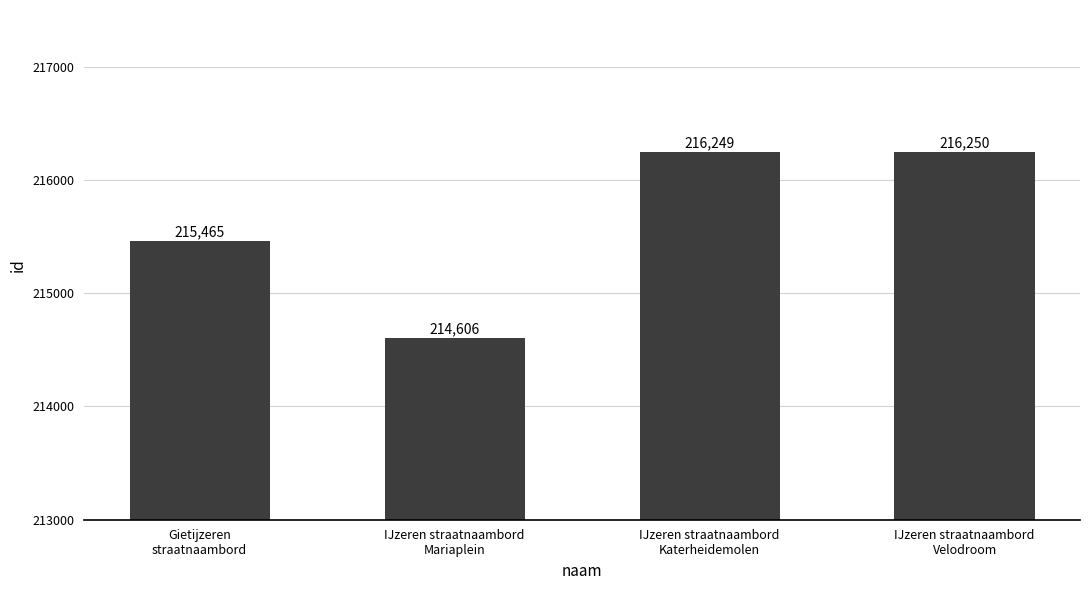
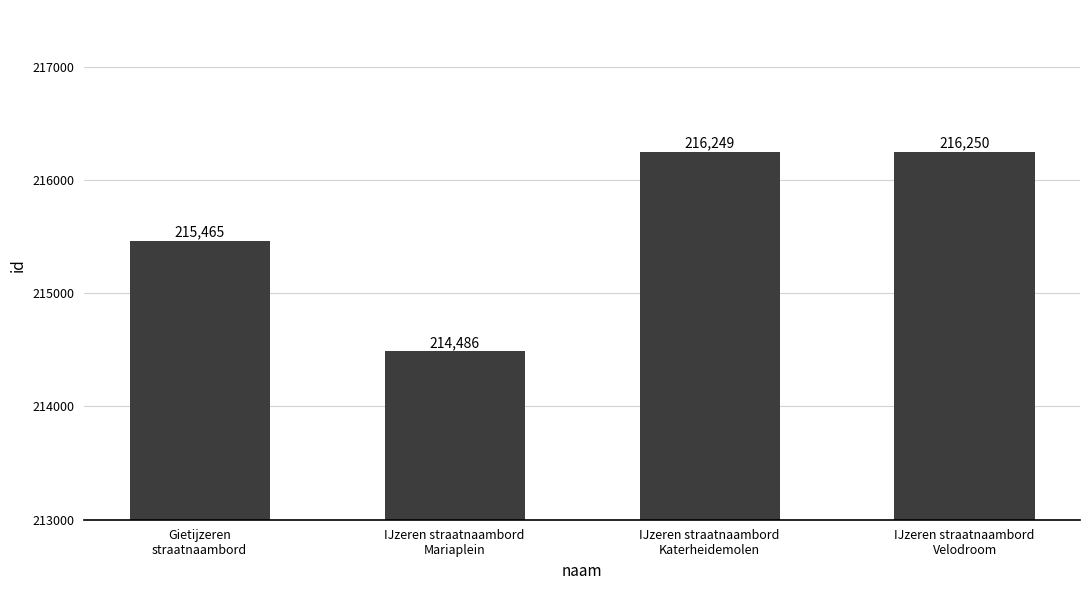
IJzeren straatnaambord Mariaplein: 214,606 -> 214,486
